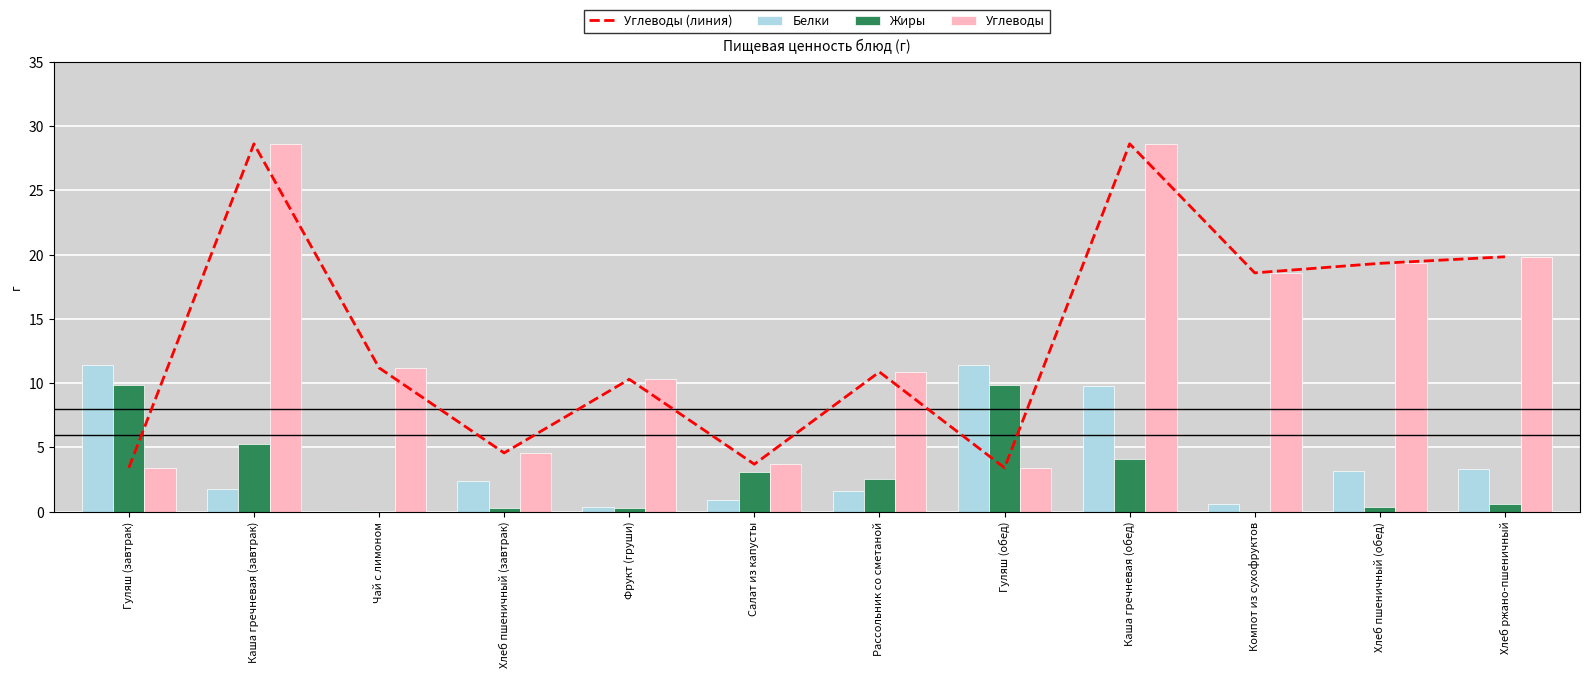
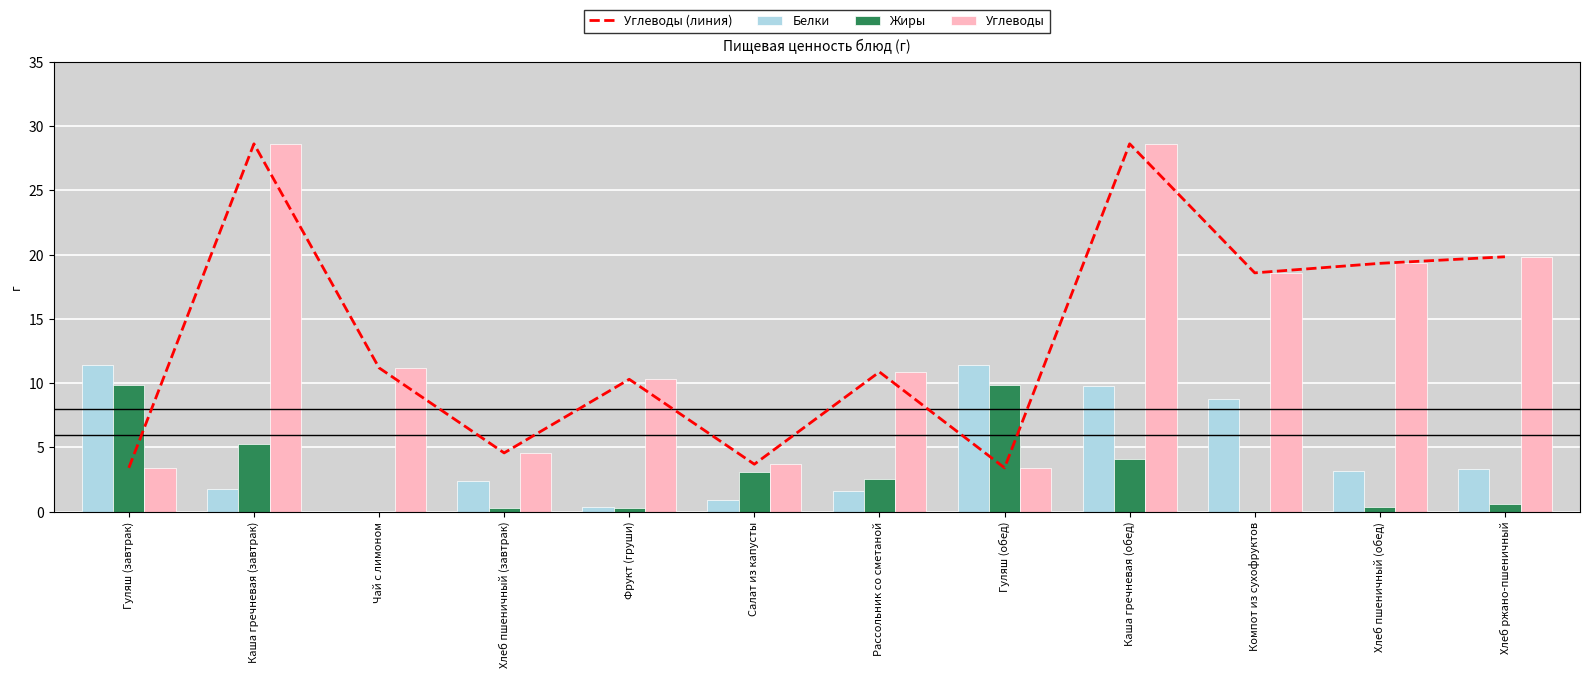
Белки, Компот из сухофруктов: 0.6 -> 8.7
